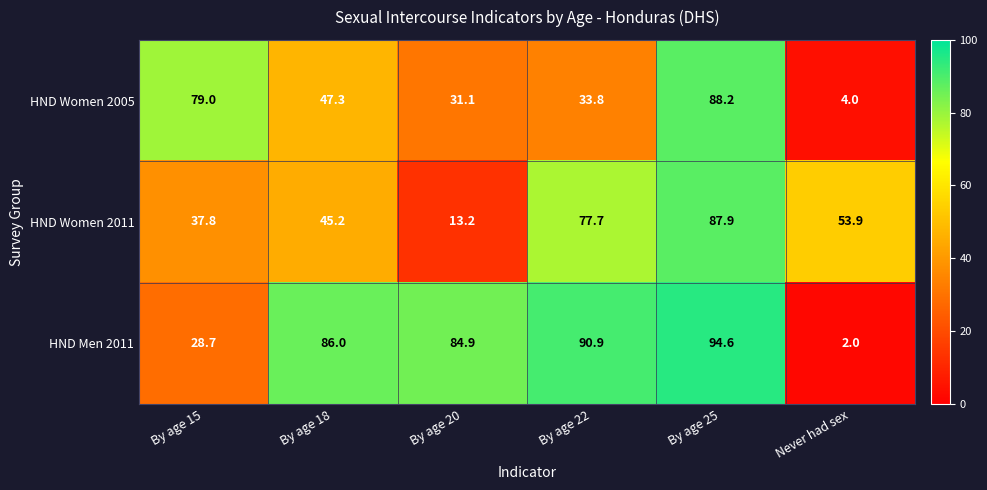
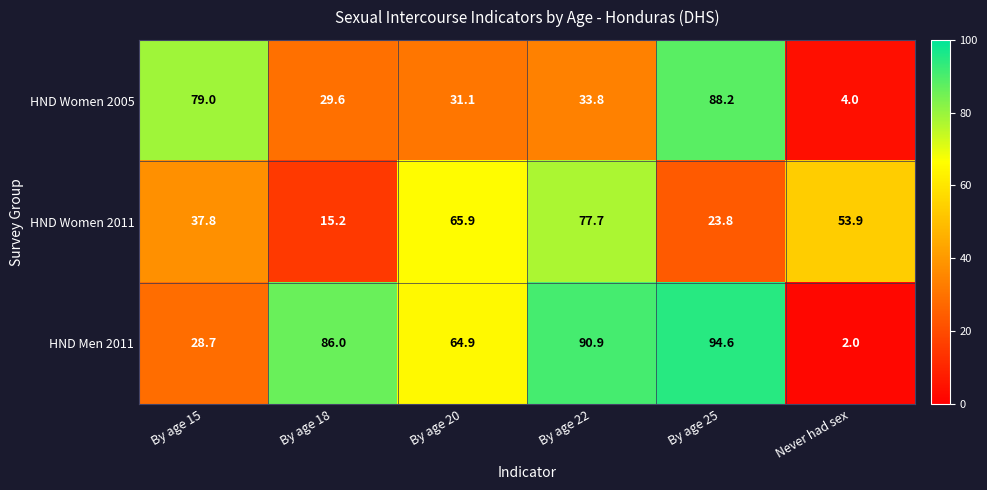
HND Women 2005, By age 18: 47.3 -> 29.6
HND Women 2011, By age 18: 45.2 -> 15.2
HND Women 2011, By age 20: 13.2 -> 65.9
HND Women 2011, By age 25: 87.9 -> 23.8
HND Men 2011, By age 20: 84.9 -> 64.9
